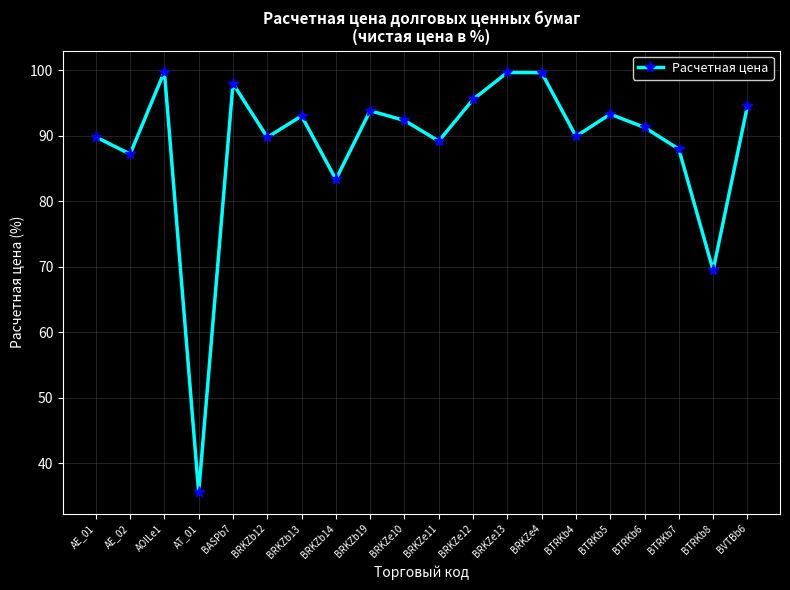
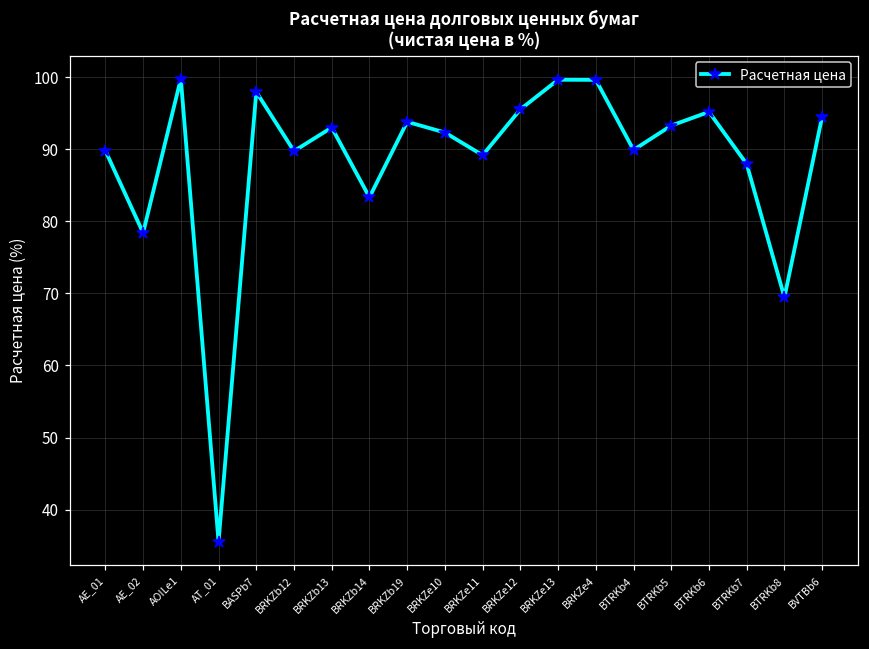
AE_02: 87 -> 78
BTRKb6: 91 -> 95
